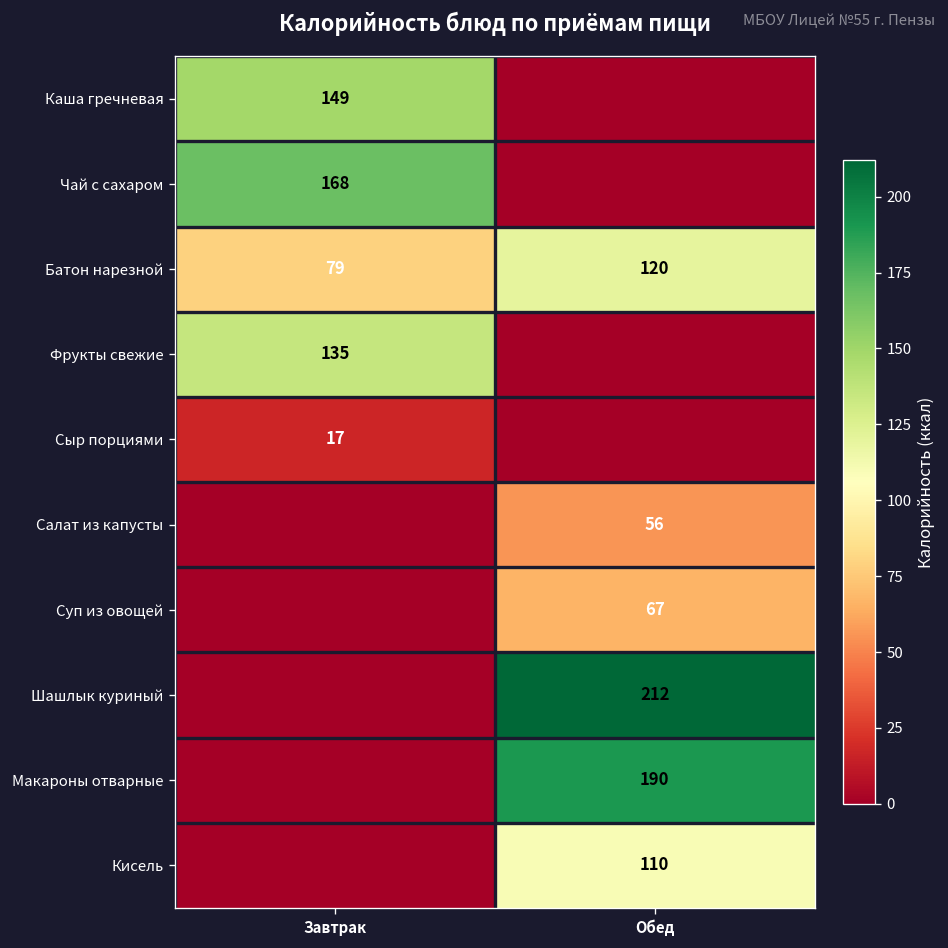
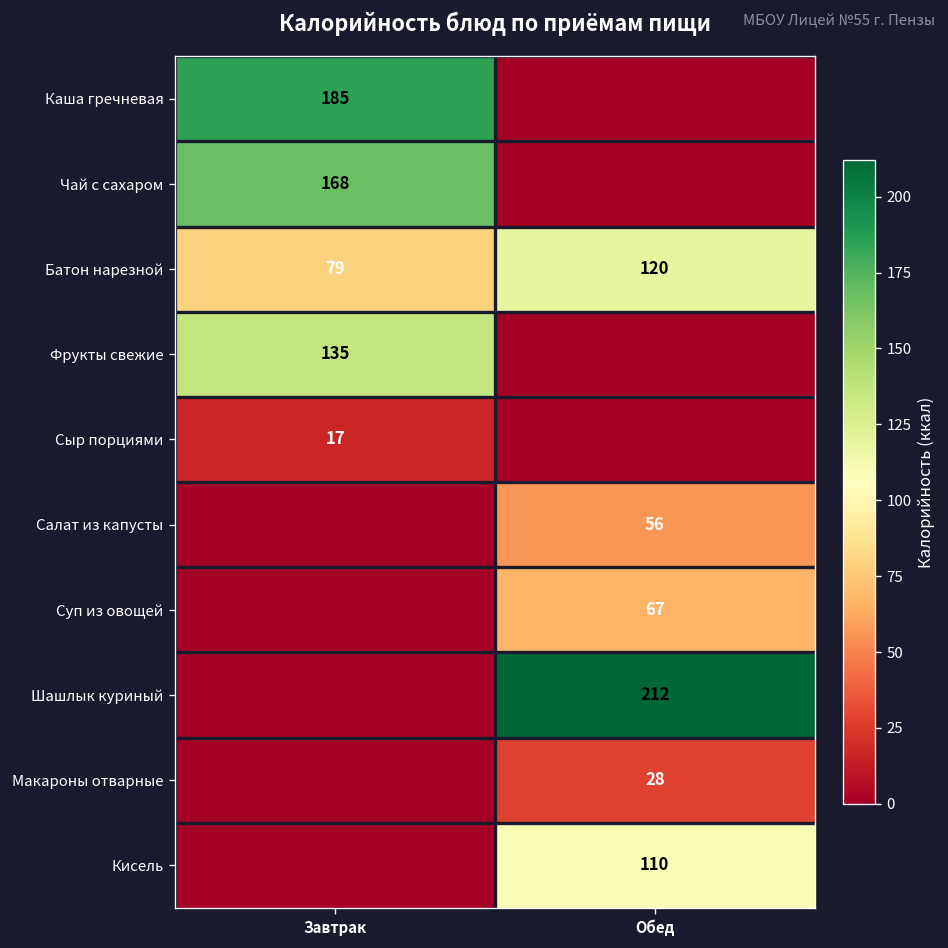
Каша гречневая, Завтрак: 149 -> 185
Макароны отварные, Обед: 190 -> 28
